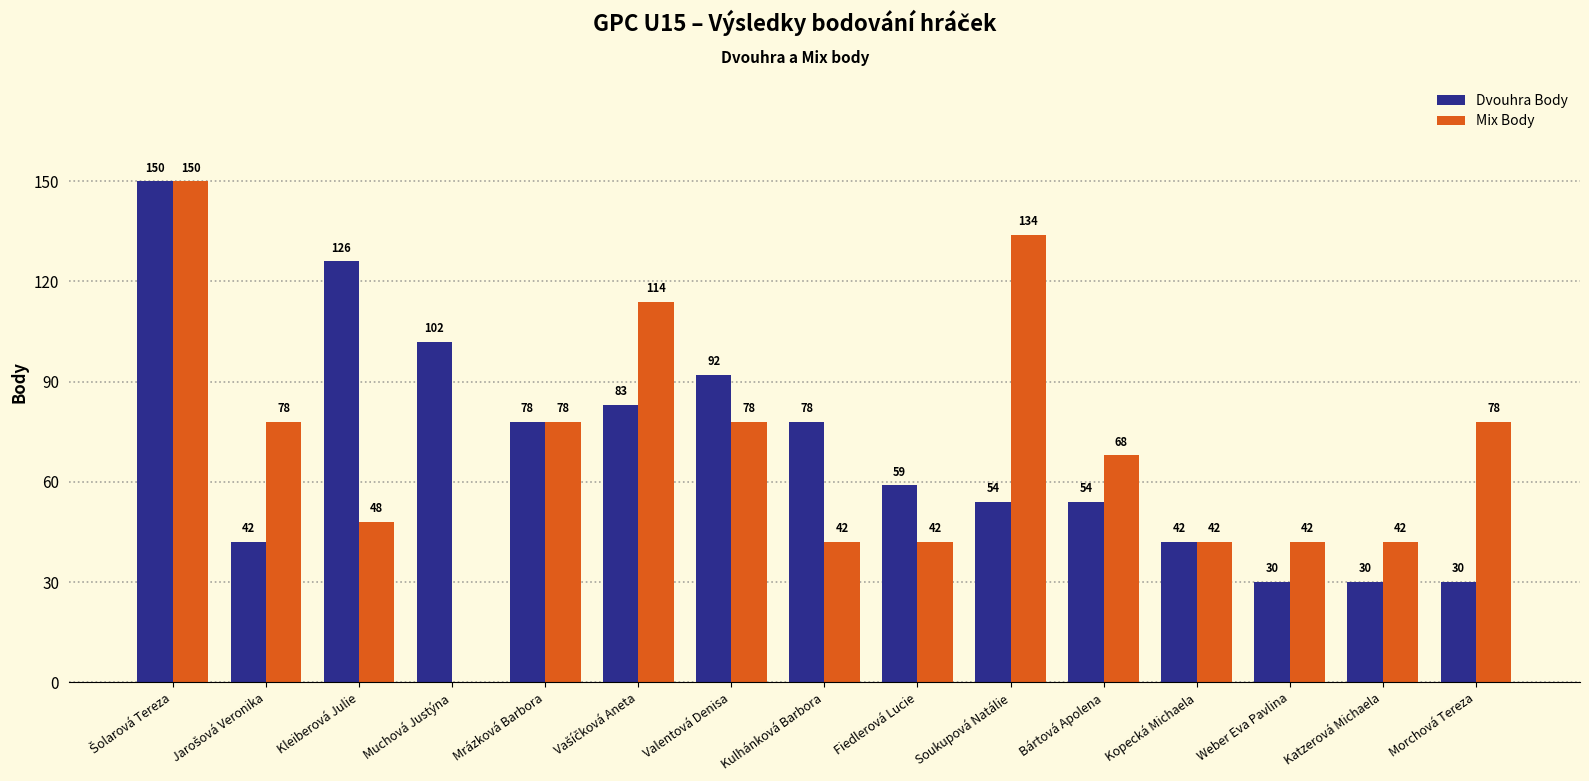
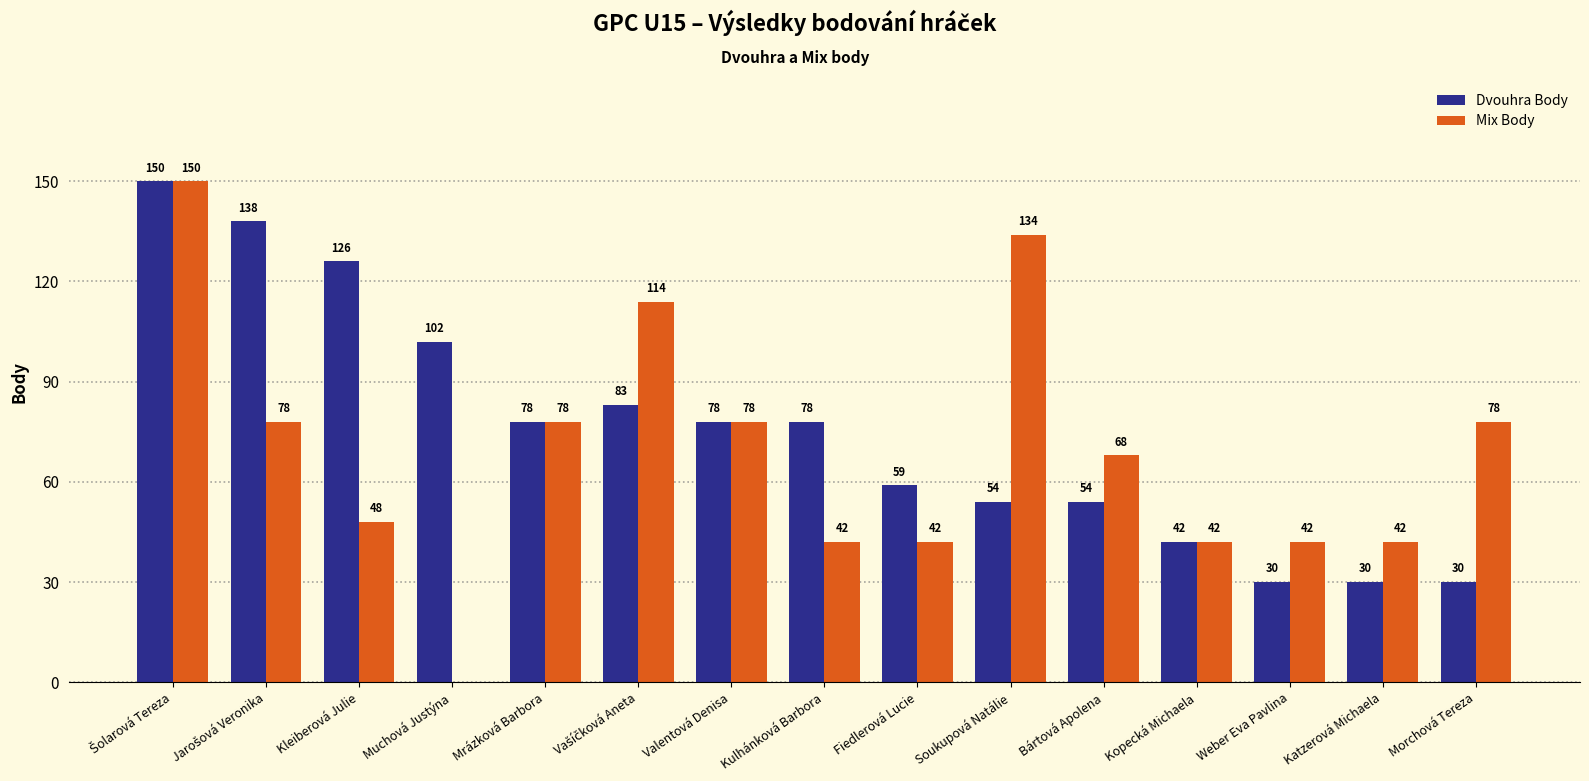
Dvouhra Body, Jarošová Veronika: 42 -> 138
Dvouhra Body, Valentová Denisa: 92 -> 78
